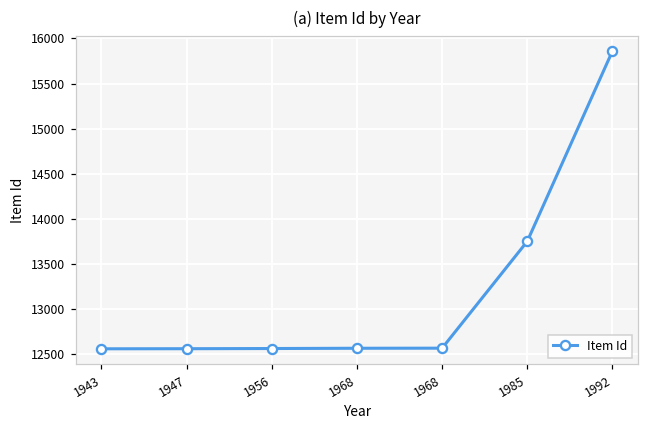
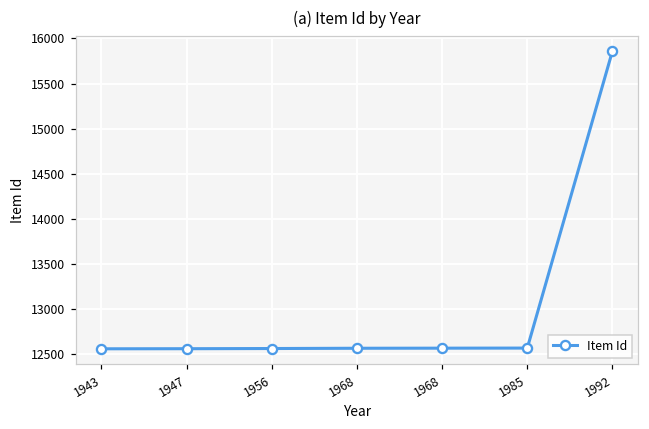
1985: 13800 -> 12600
